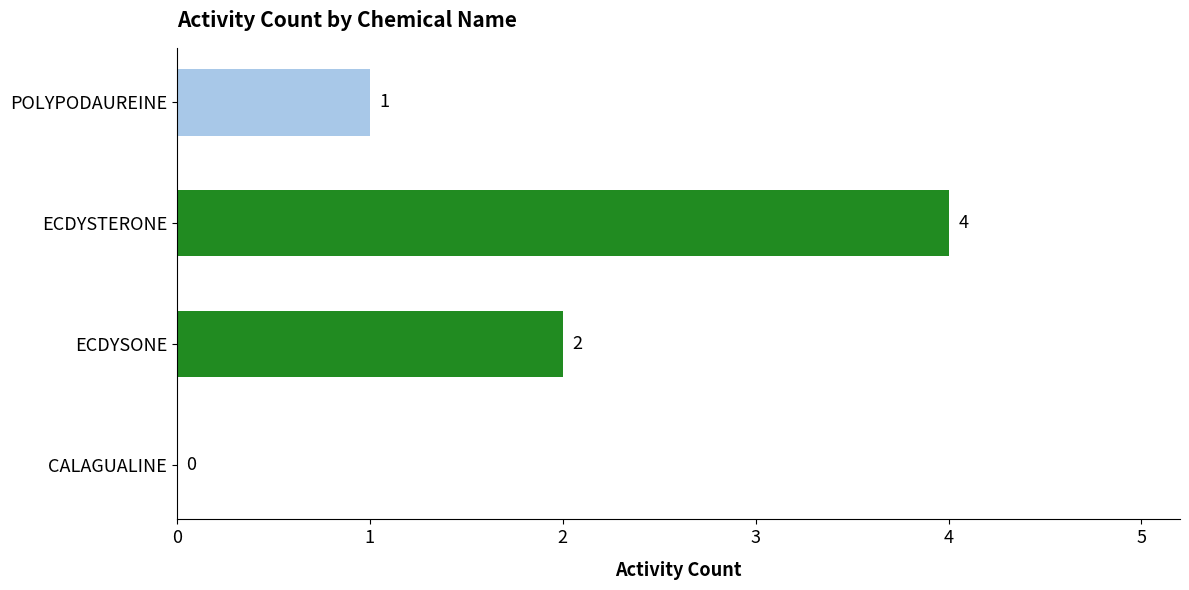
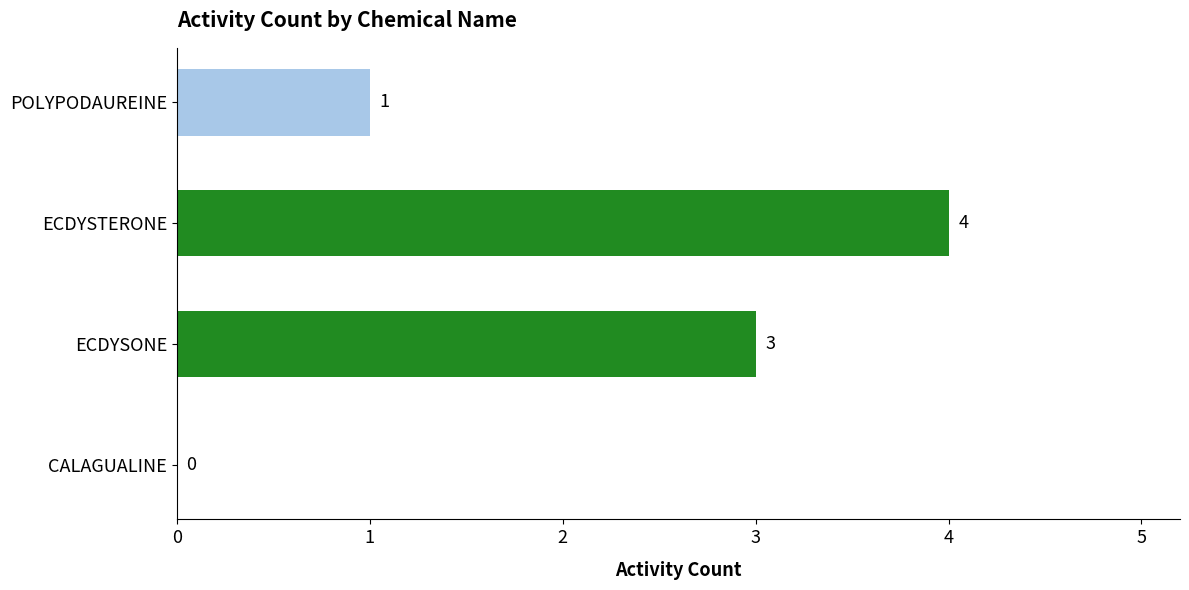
ECDYSONE: 2 -> 3
